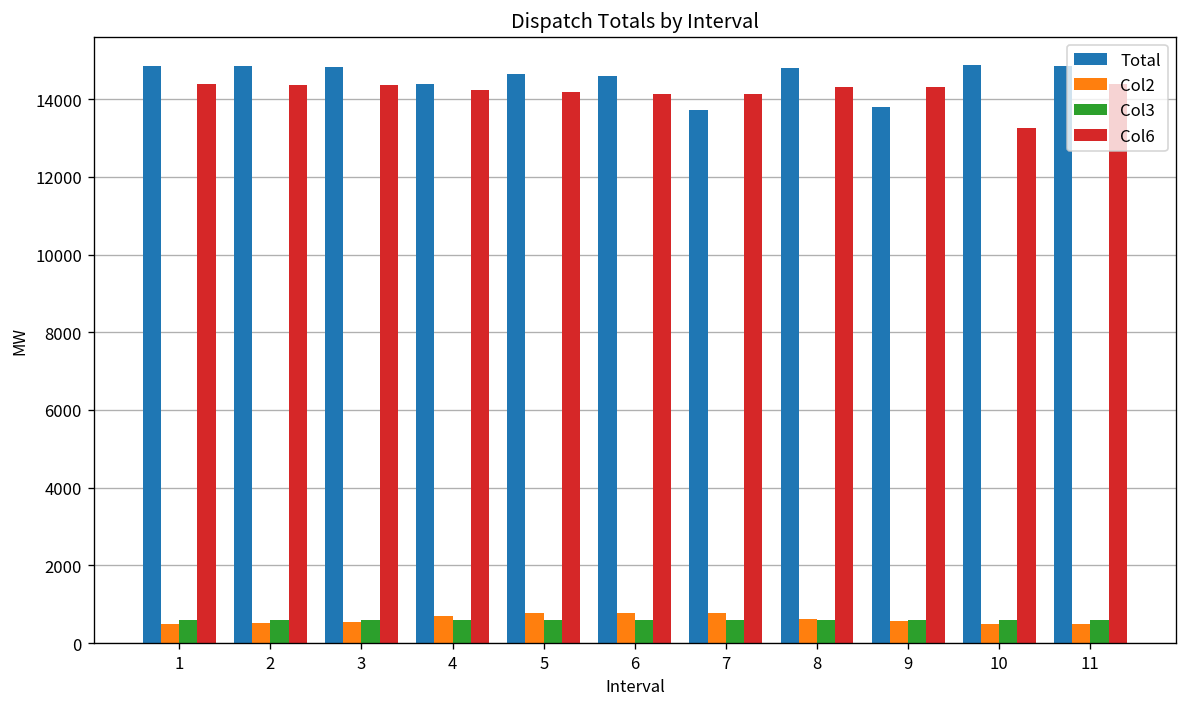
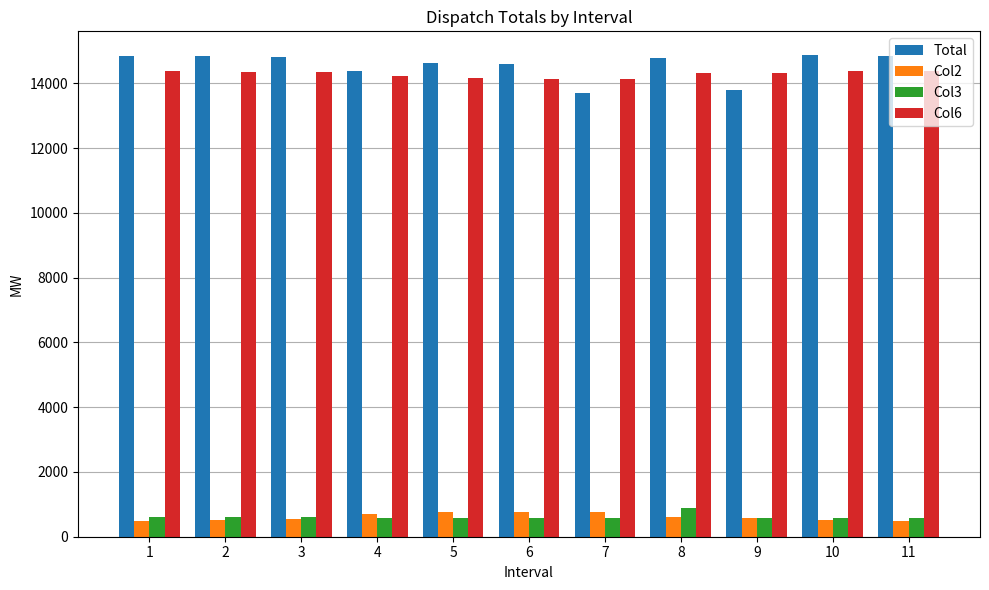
Col3, 8: 600 -> 900
Col6, 10: 13300 -> 14400
